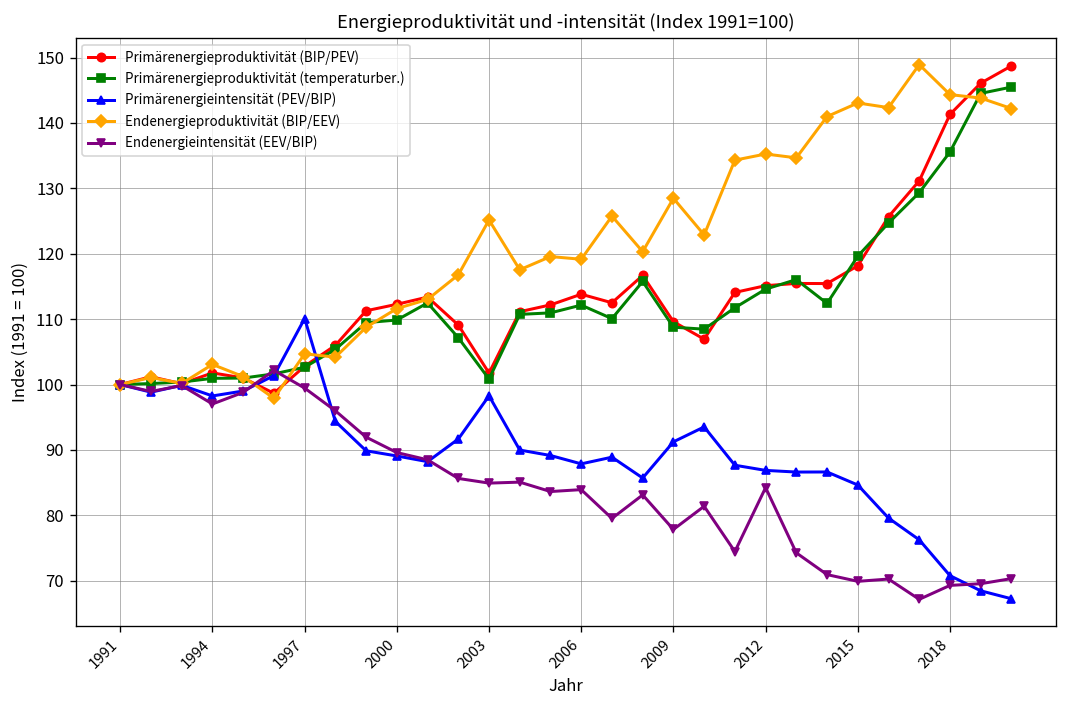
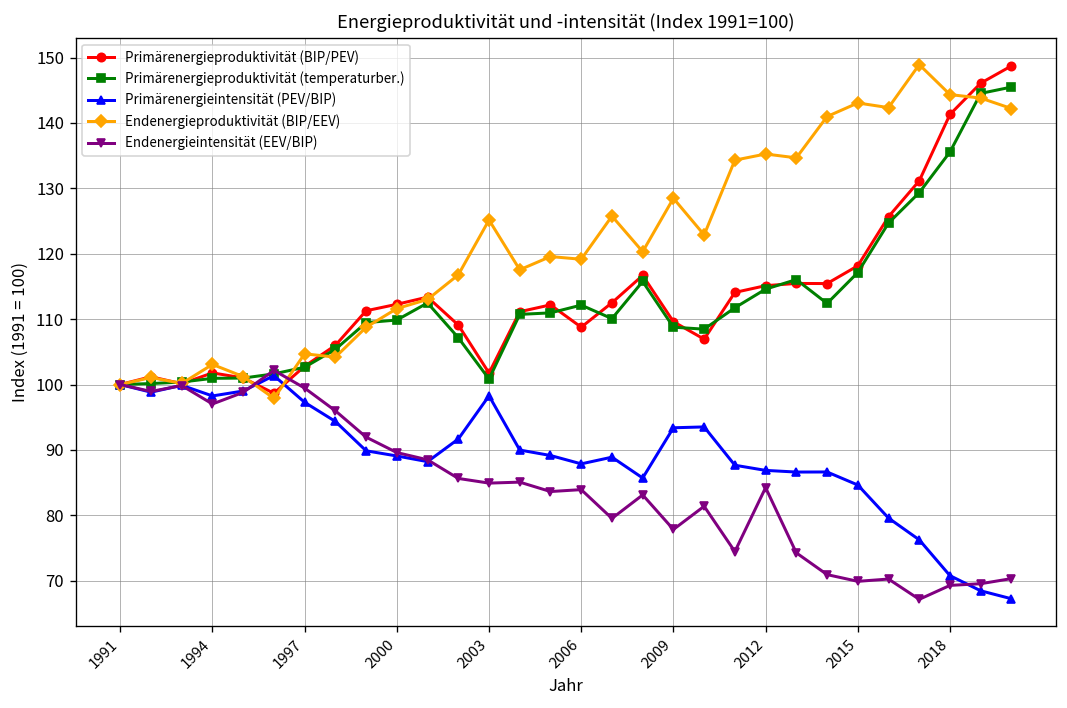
Primärenergieintensität (PEV/BIP), 1997: 110 -> 97
Primärenergieproduktivität (BIP/PEV), 2006: 114 -> 109
Primärenergieintensität (PEV/BIP), 2009: 91 -> 93
Primärenergieproduktivität (temperaturber.), 2015: 120 -> 117
